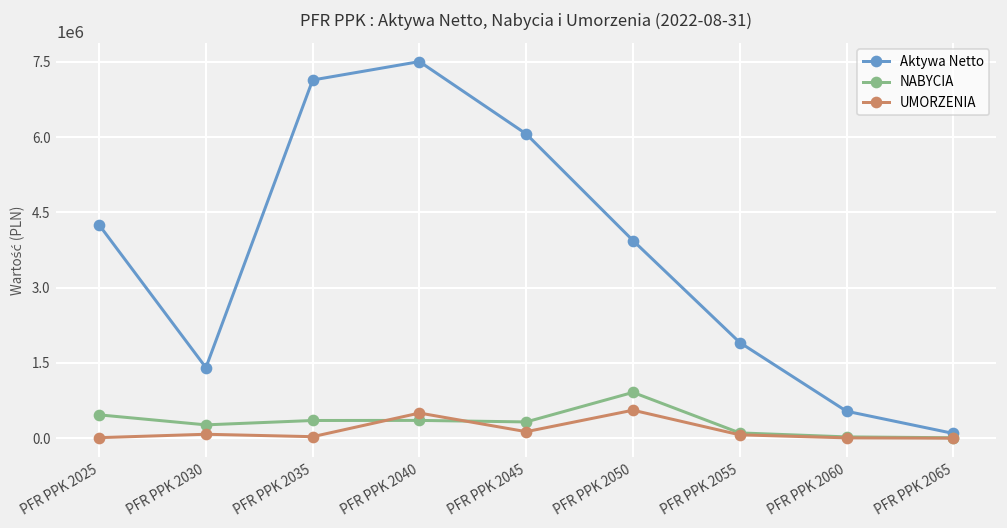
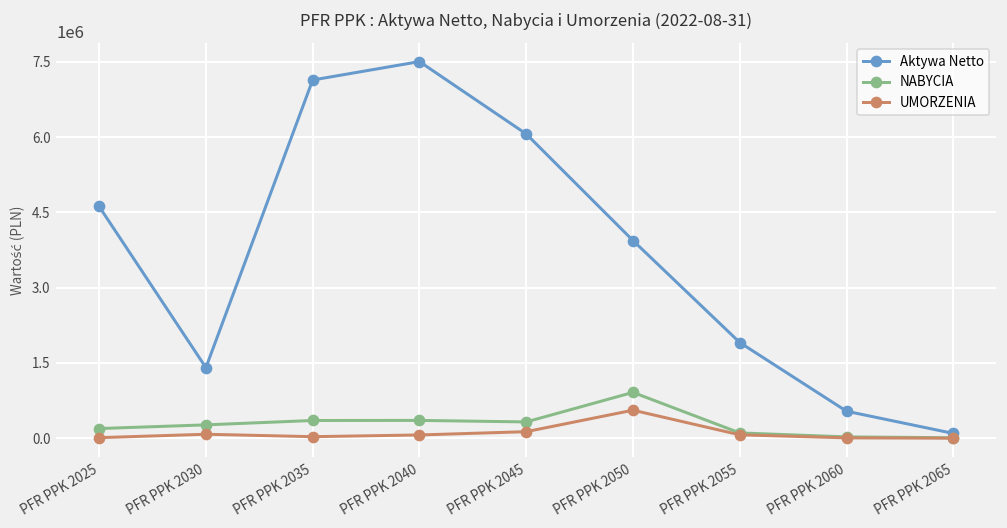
Aktywa Netto, PFR PPK 2025: 4200000 -> 4600000
NABYCIA, PFR PPK 2025: 500000 -> 200000
UMORZENIA, PFR PPK 2040: 500000 -> 100000
